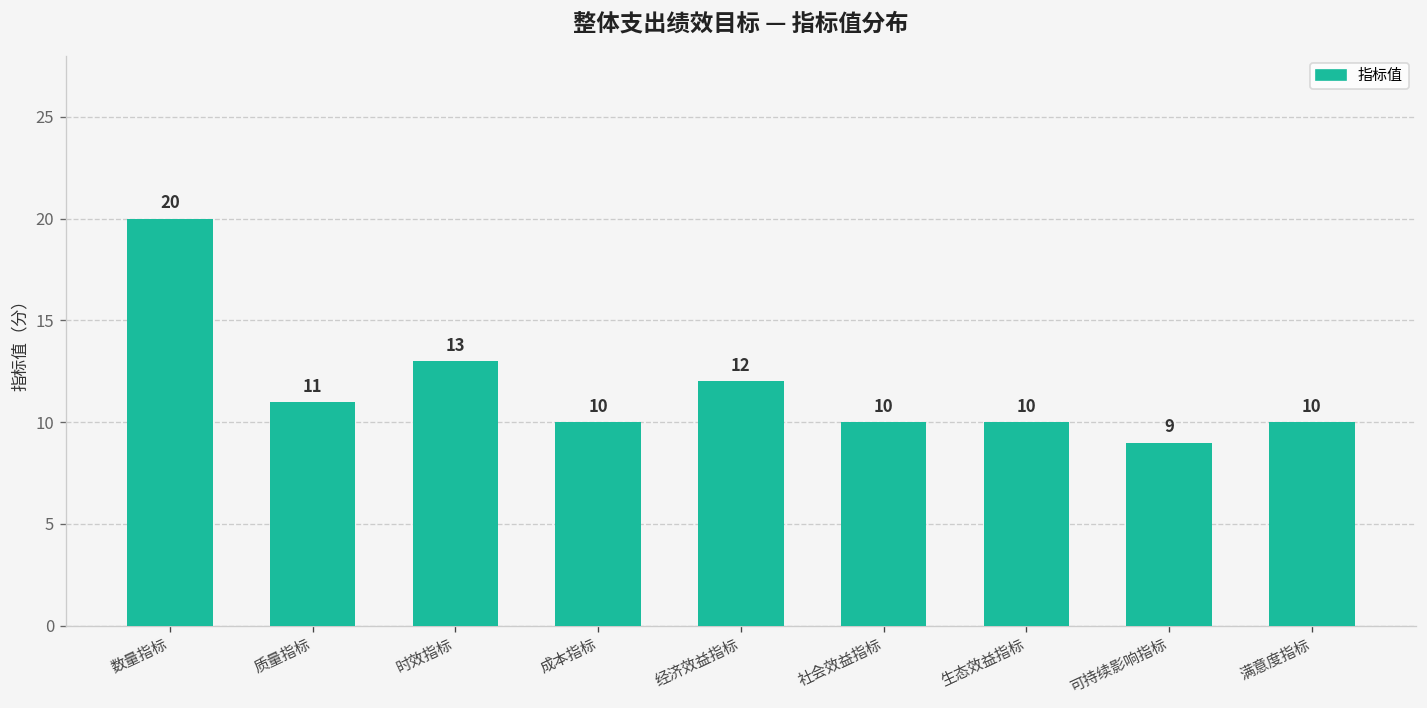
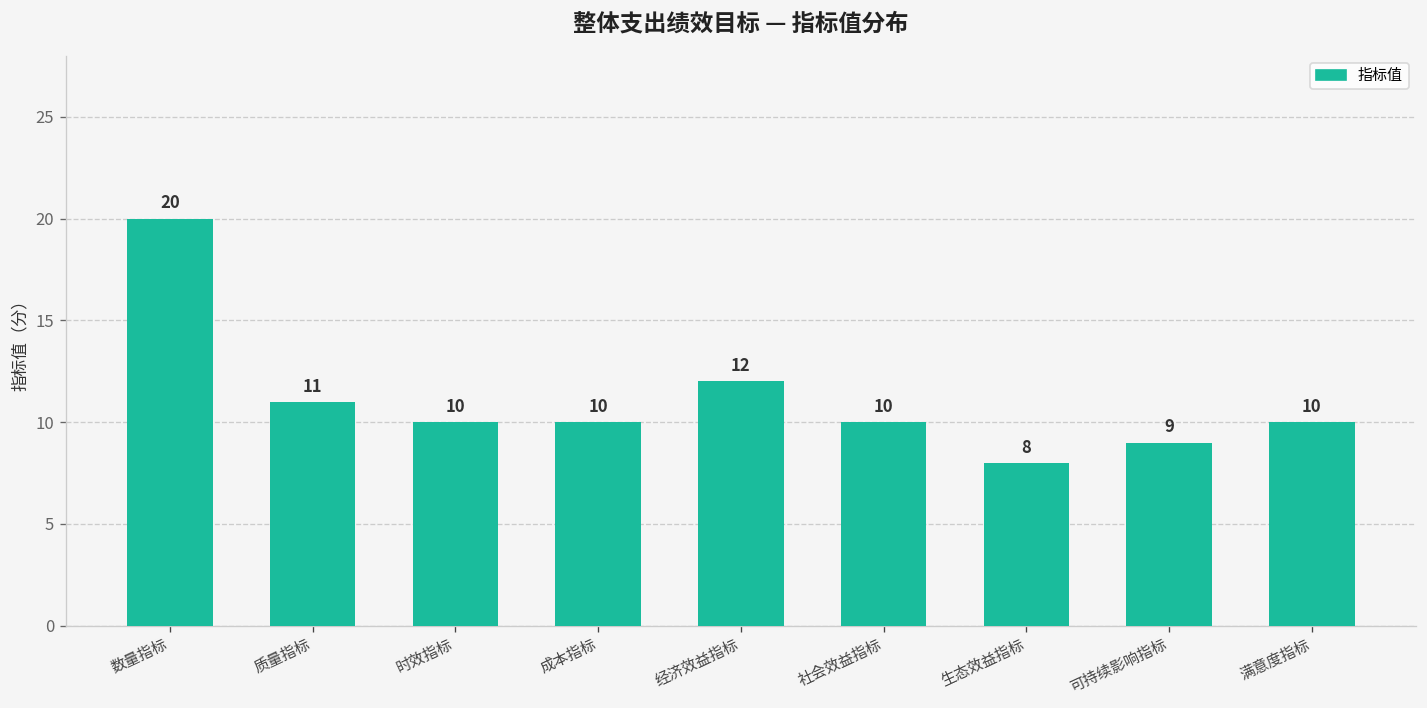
时效指标: 13 -> 10
生态效益指标: 10 -> 8
